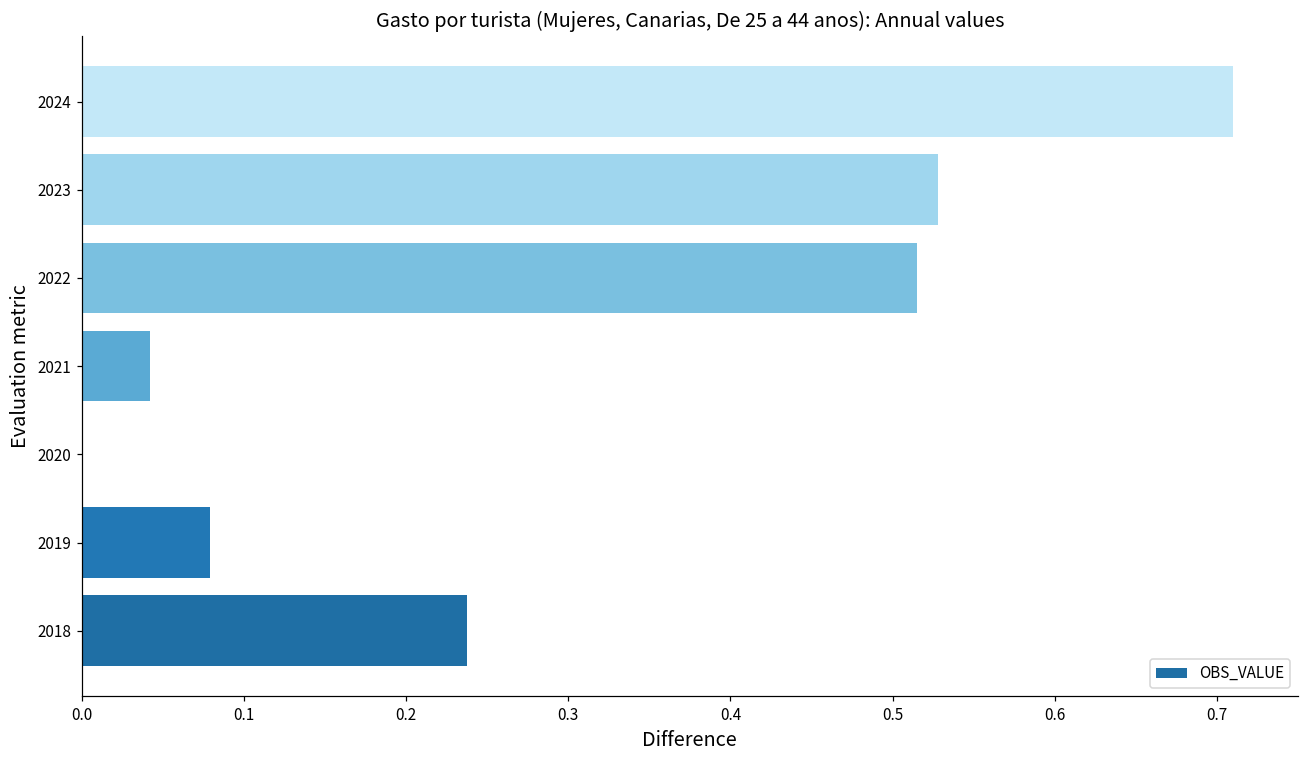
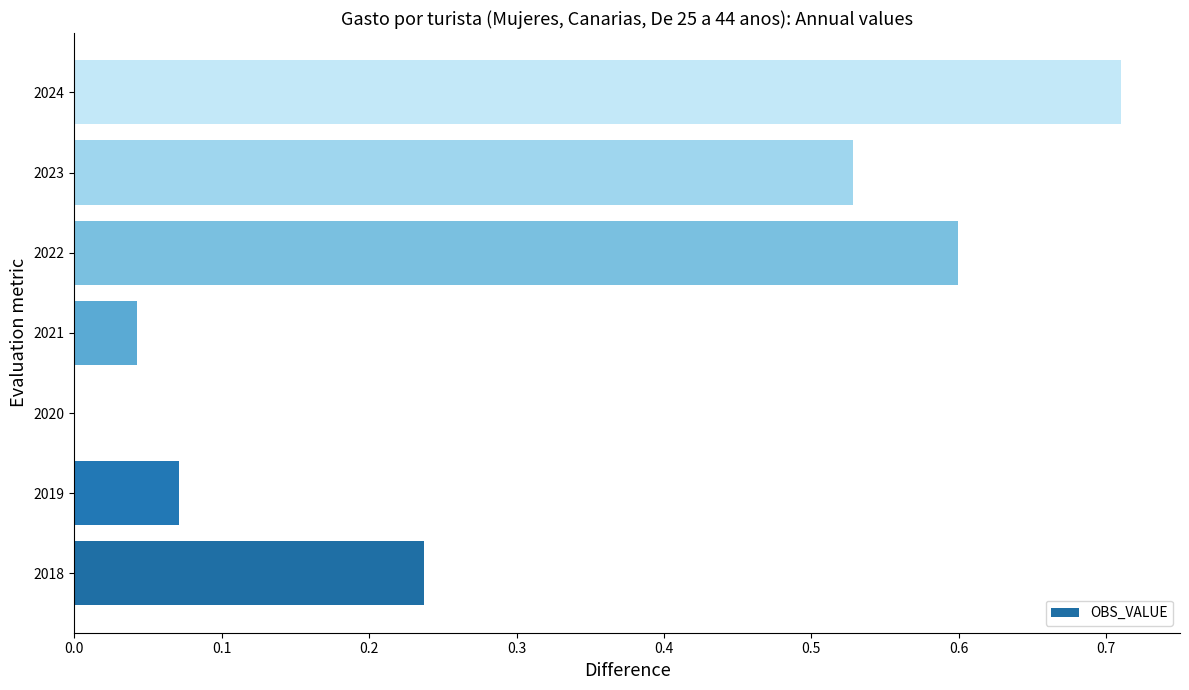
2022: 0.515 -> 0.599
2019: 0.079 -> 0.071
